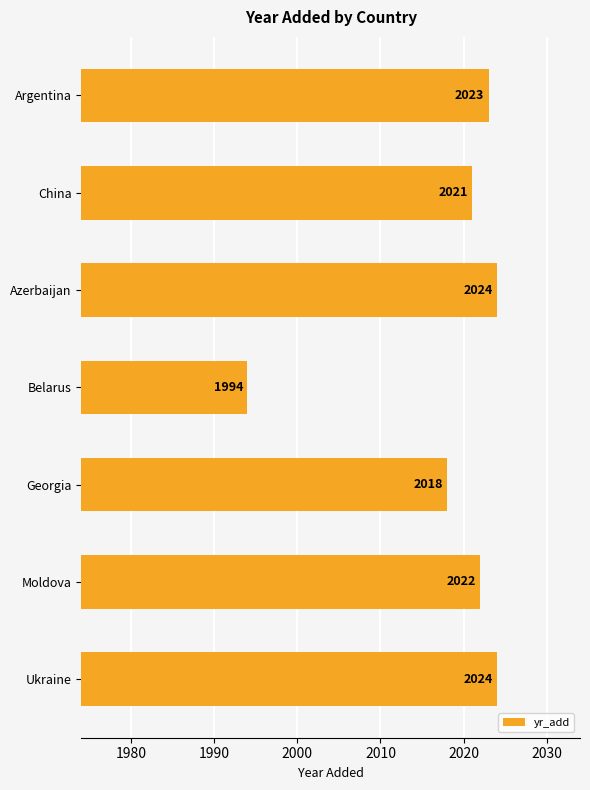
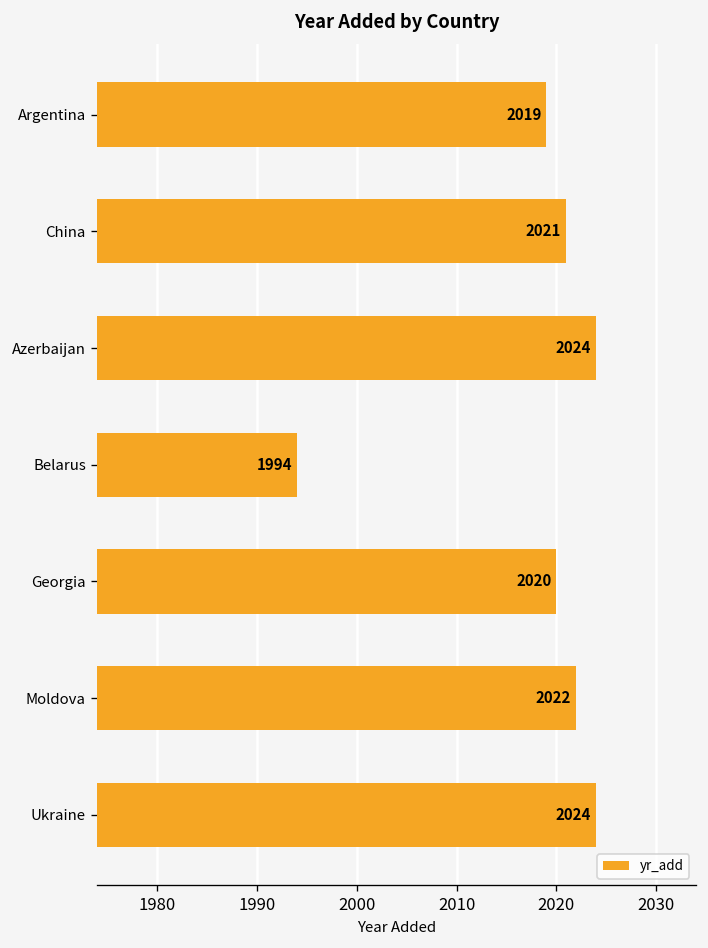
Argentina: 2023 -> 2019
Georgia: 2018 -> 2020
